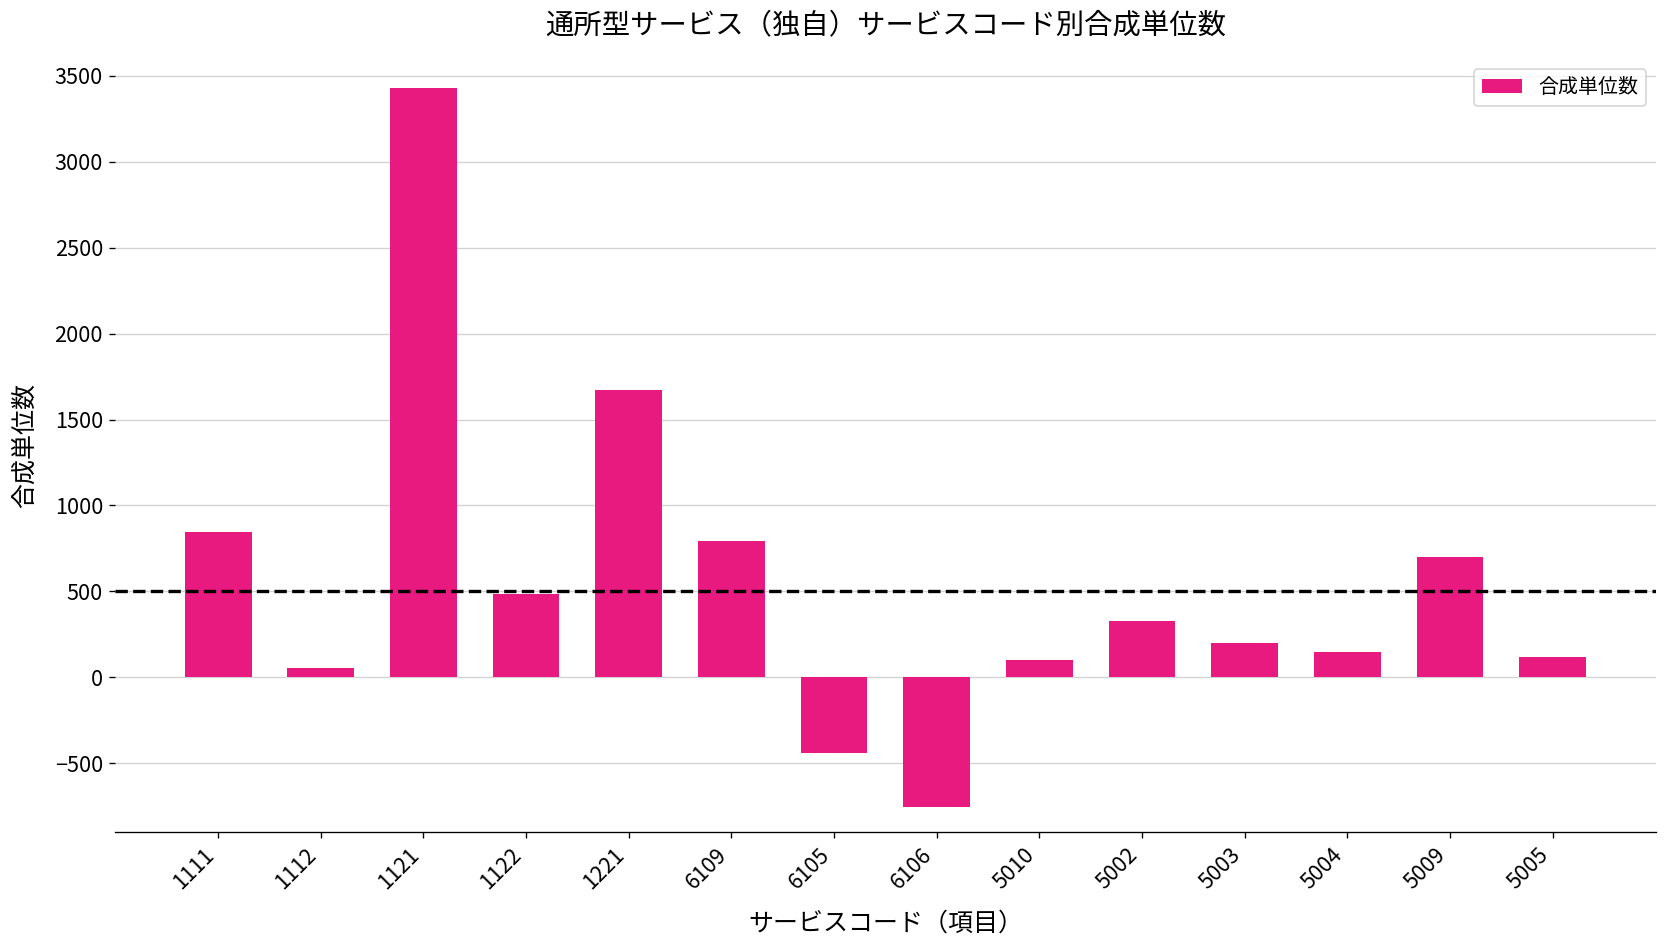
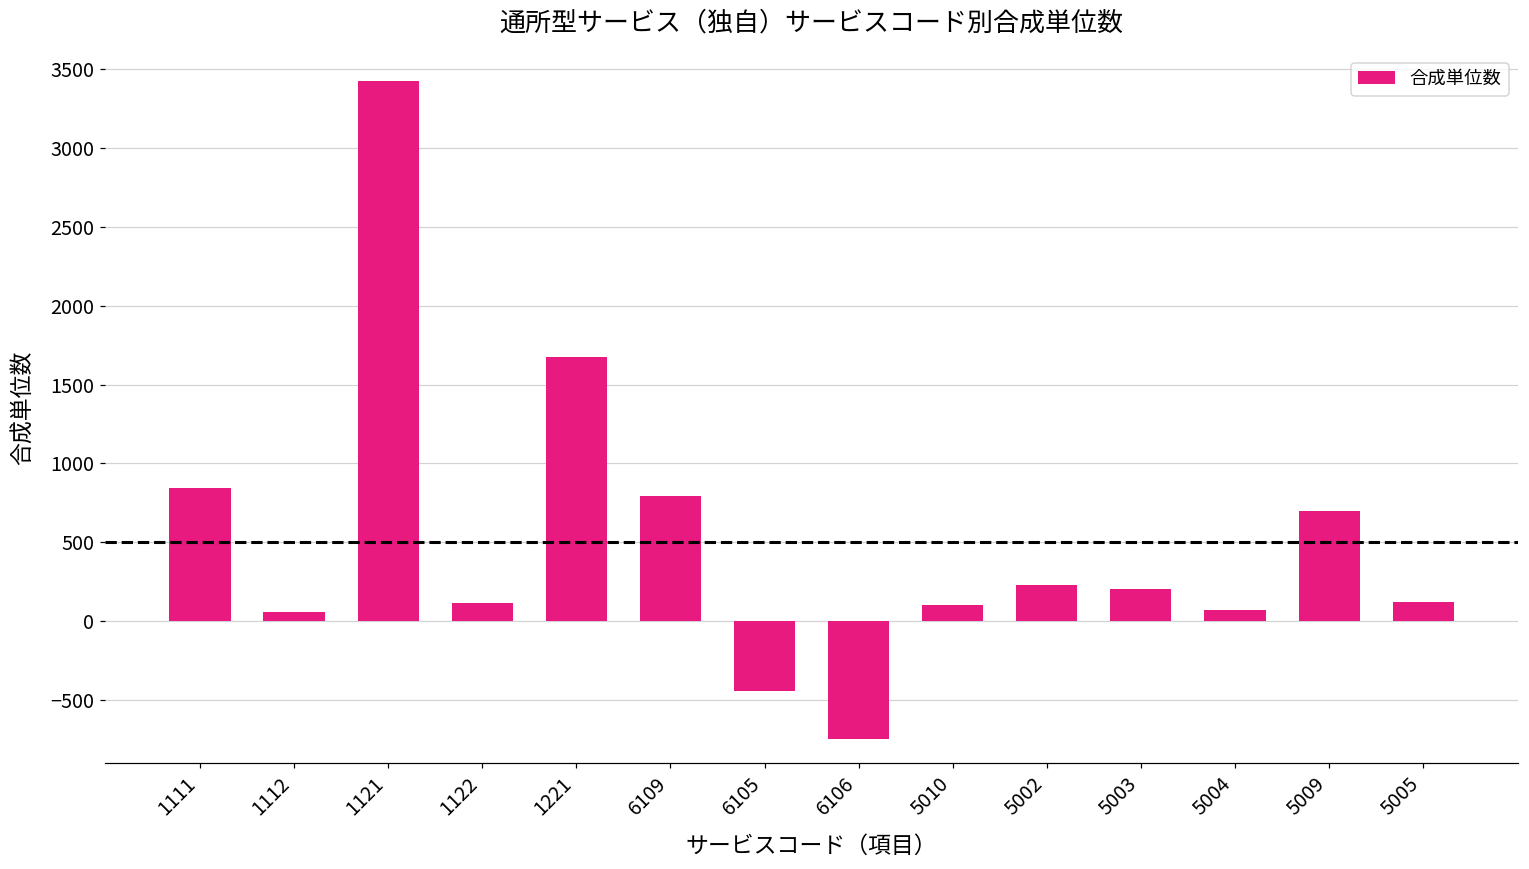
1122: 480 -> 110
5002: 330 -> 230
5004: 150 -> 70
